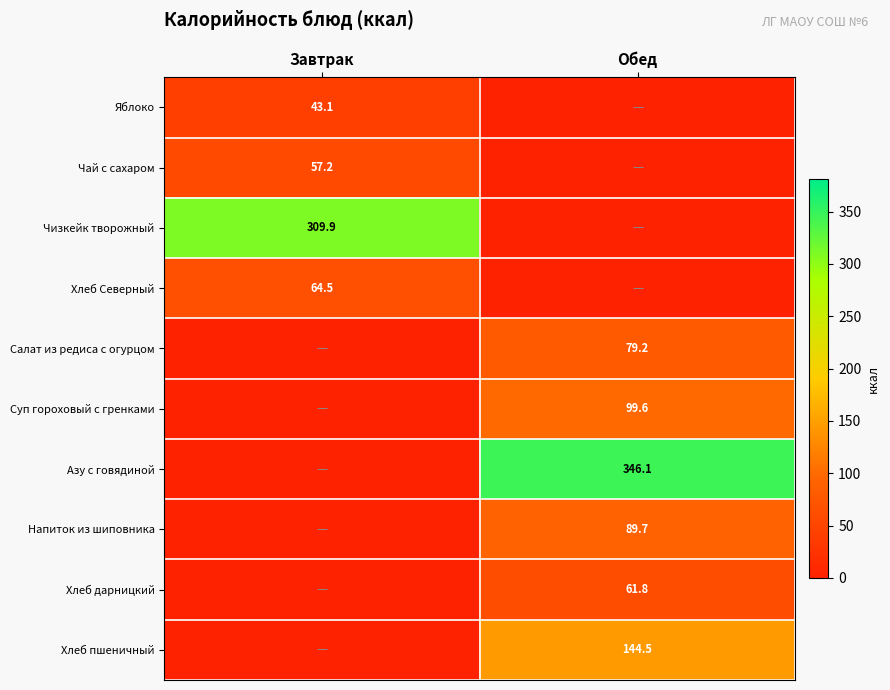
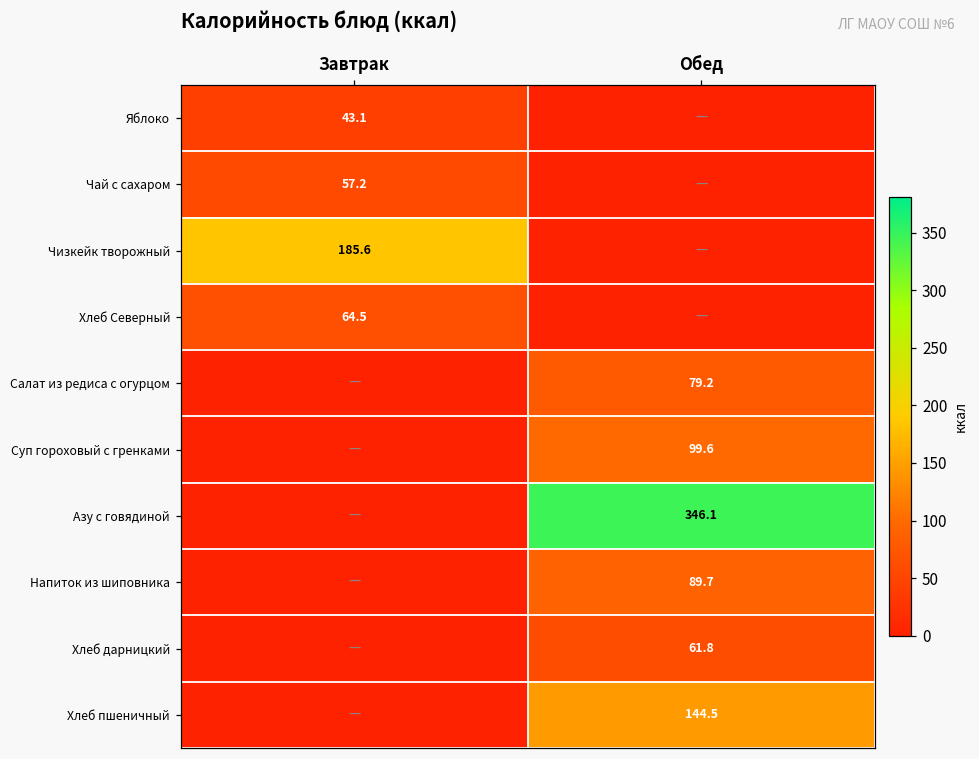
Чизкейк творожный, Завтрак: 309.9 -> 185.6
